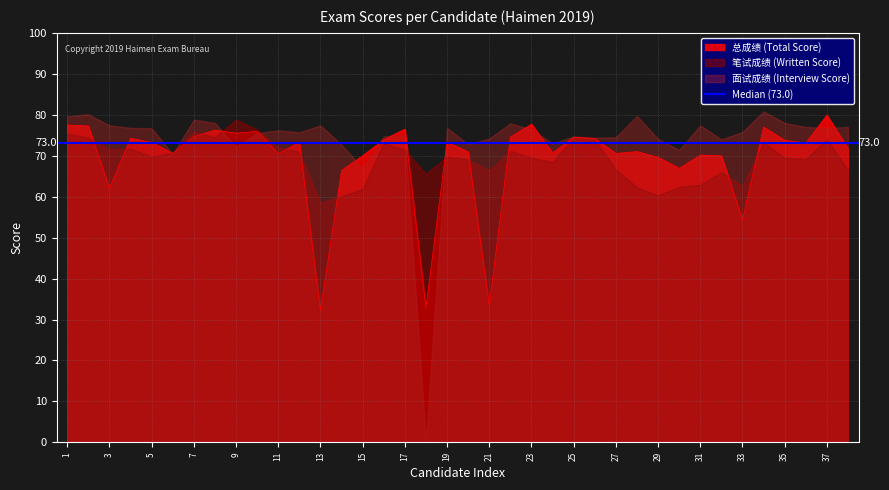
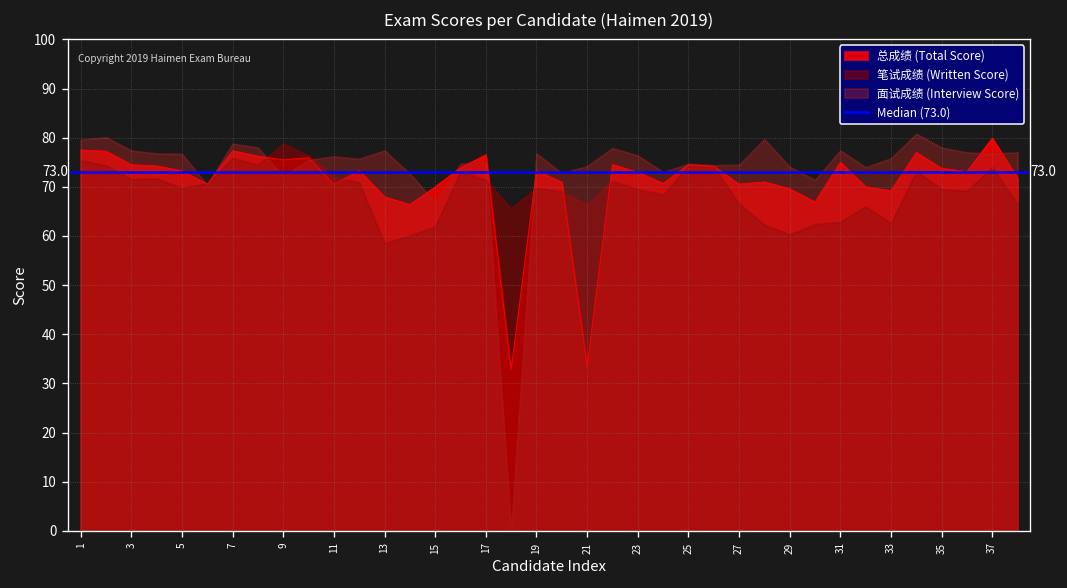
总成绩 (Total Score), 3: 62 -> 75
总成绩 (Total Score), 7: 75 -> 77
总成绩 (Total Score), 13: 32 -> 68
总成绩 (Total Score), 23: 78 -> 73
总成绩 (Total Score), 31: 70 -> 75
总成绩 (Total Score), 33: 54 -> 69
